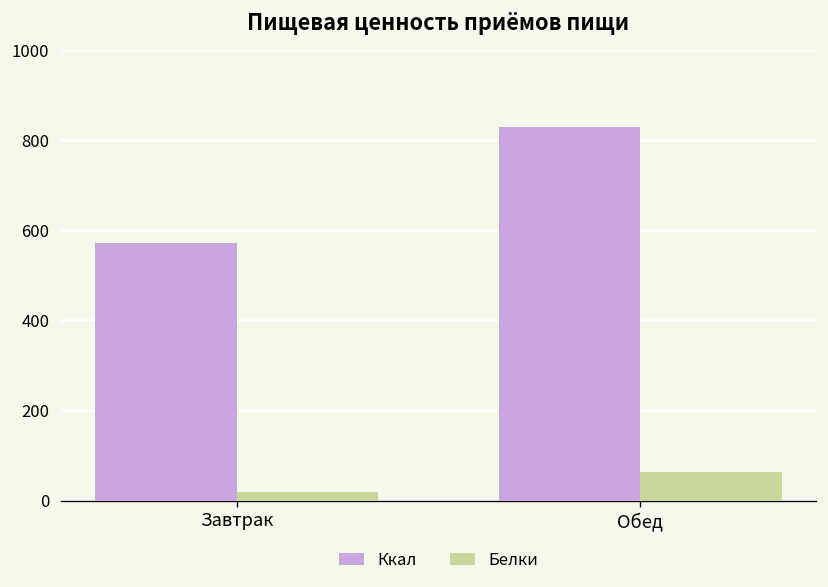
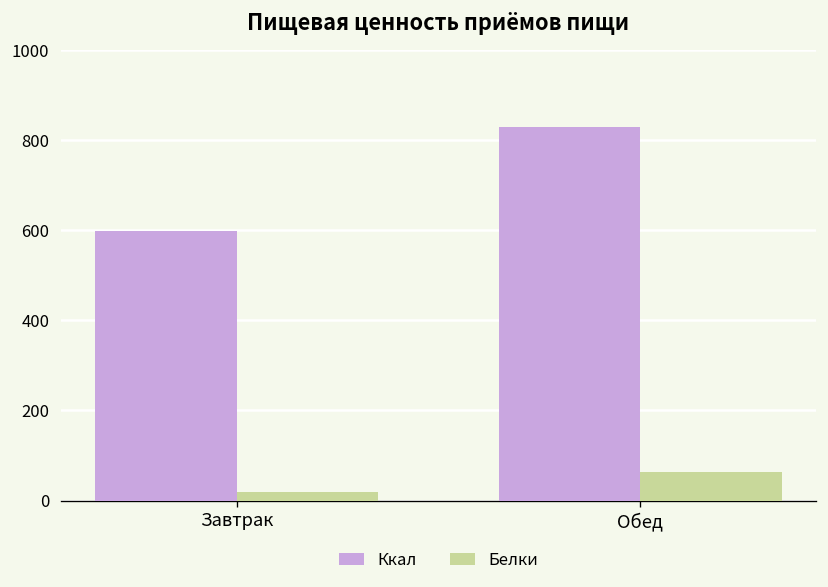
Ккал, Завтрак: 570 -> 600
